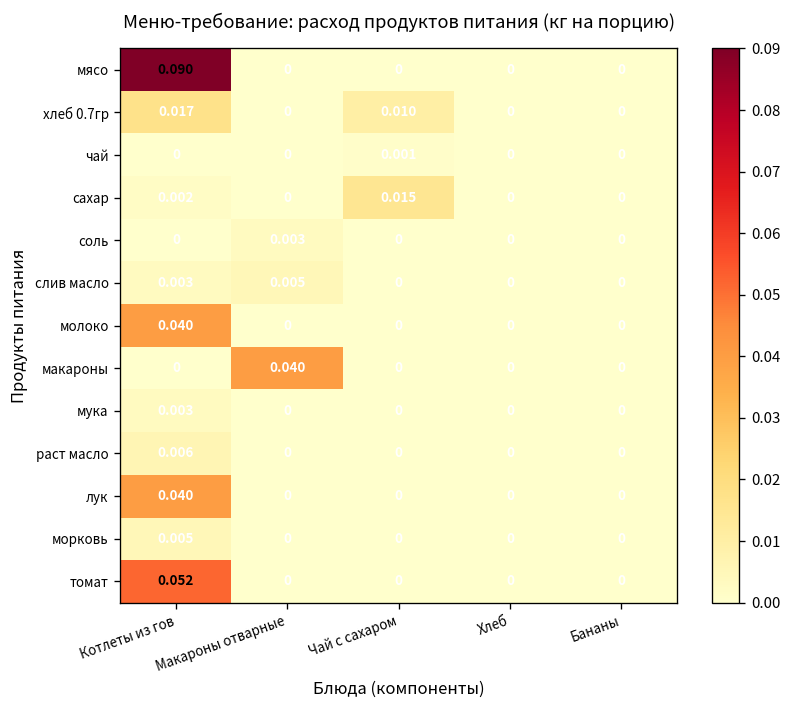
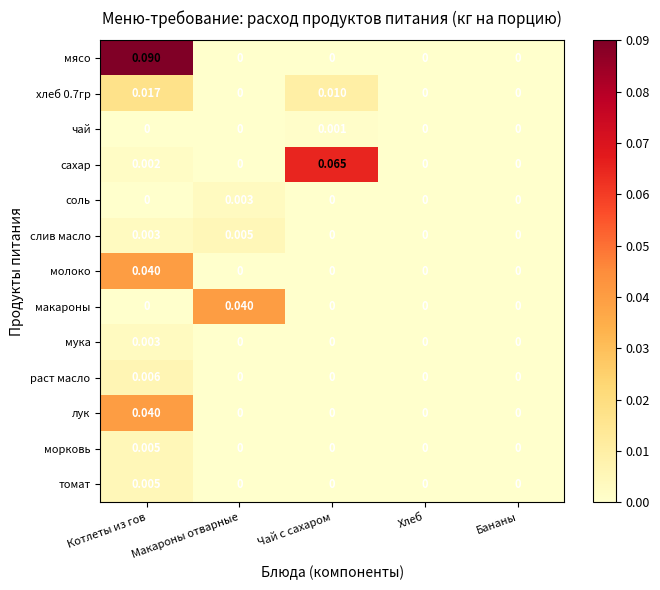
сахар, Чай с сахаром: 0.015 -> 0.065
томат, Котлеты из гов: 0.052 -> 0.005
